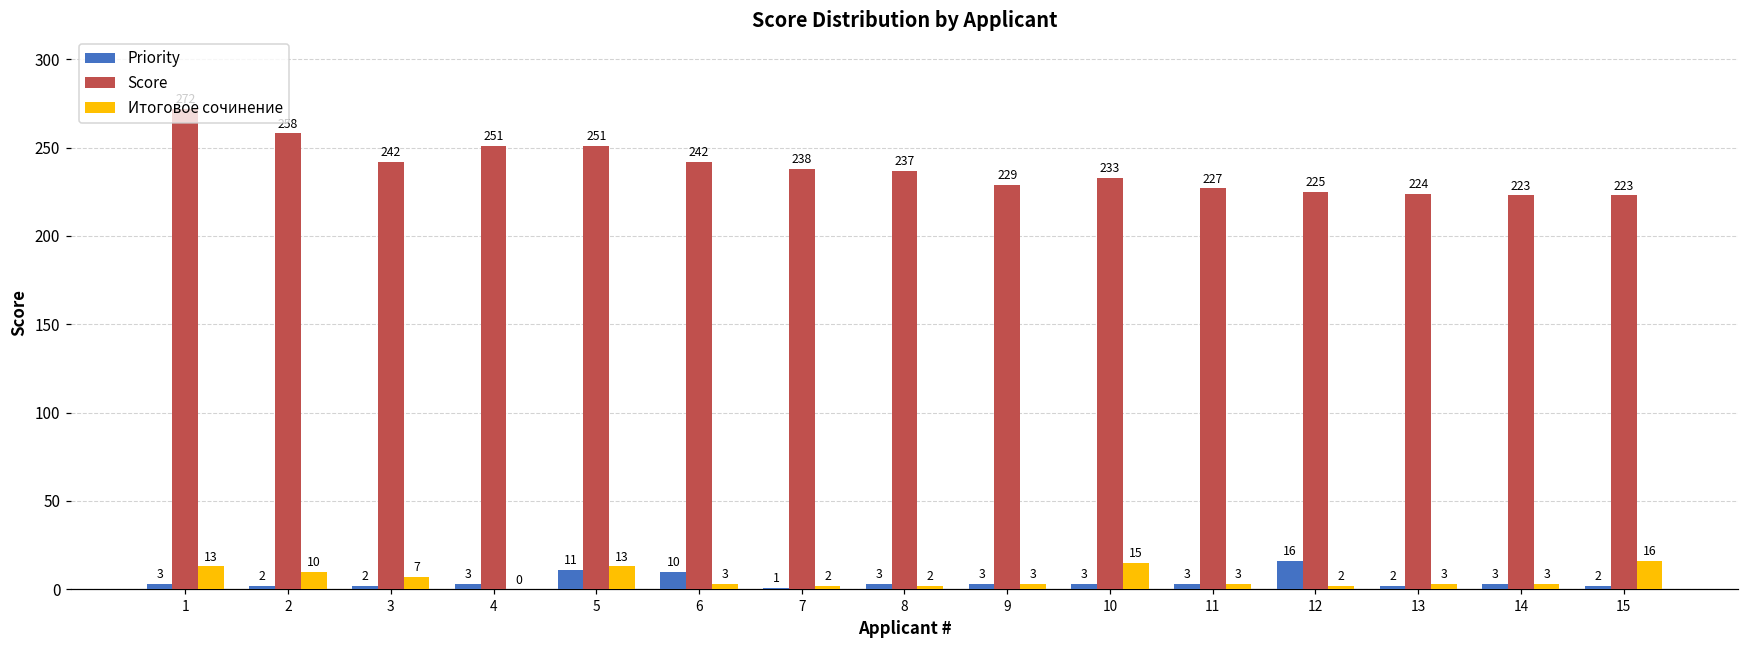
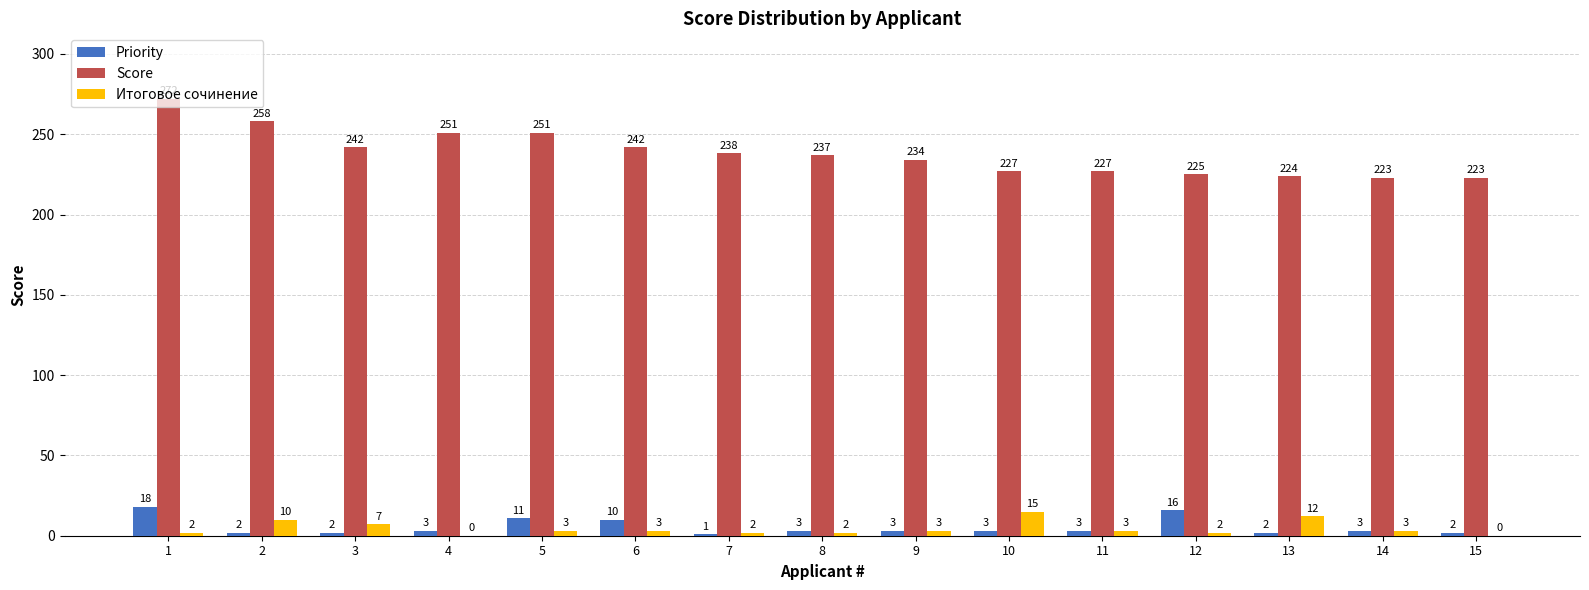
Priority, 1: 3 -> 18
Итоговое сочинение, 1: 13 -> 2
Итоговое сочинение, 5: 13 -> 3
Score, 9: 229 -> 234
Score, 10: 233 -> 227
Итоговое сочинение, 13: 3 -> 12
Итоговое сочинение, 15: 16 -> 0
